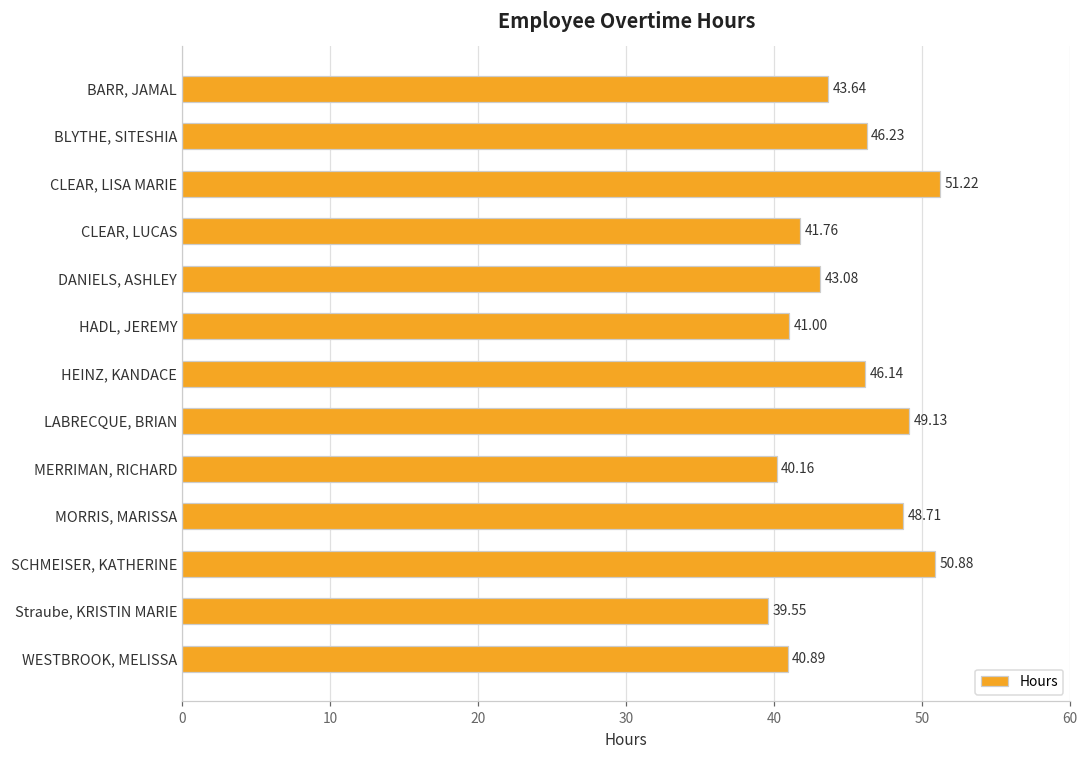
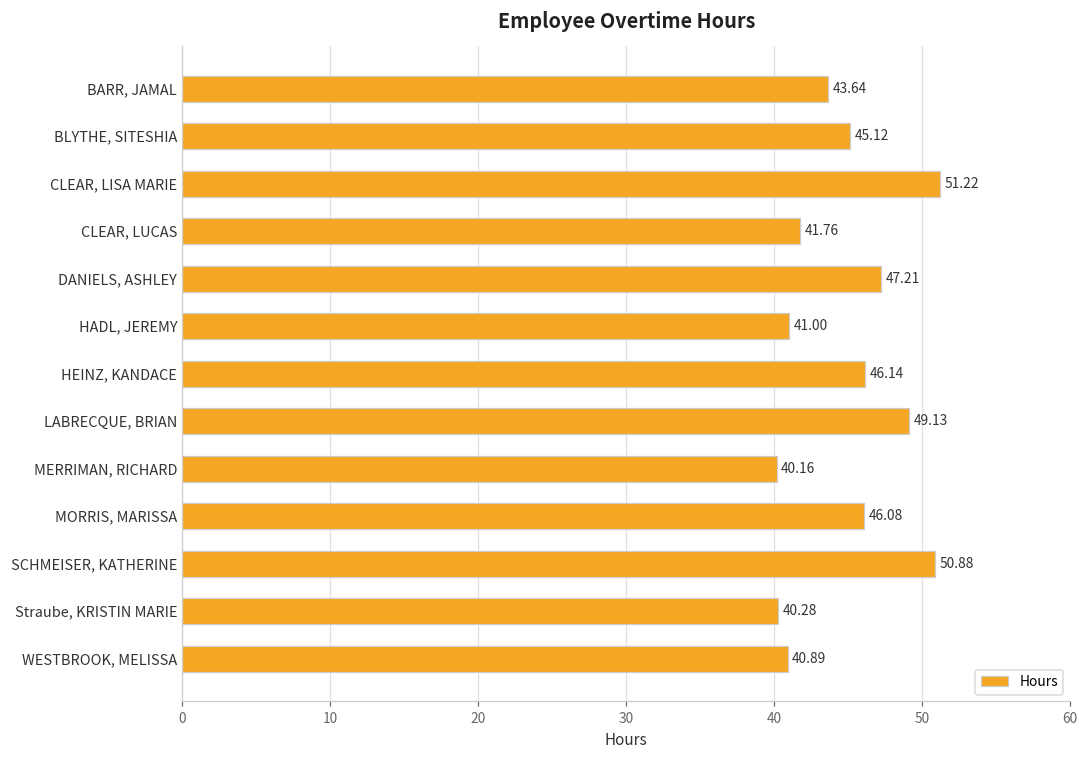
BLYTHE, SITESHIA: 46.23 -> 45.12
DANIELS, ASHLEY: 43.08 -> 47.21
MORRIS, MARISSA: 48.71 -> 46.08
Straube, KRISTIN MARIE: 39.55 -> 40.28
